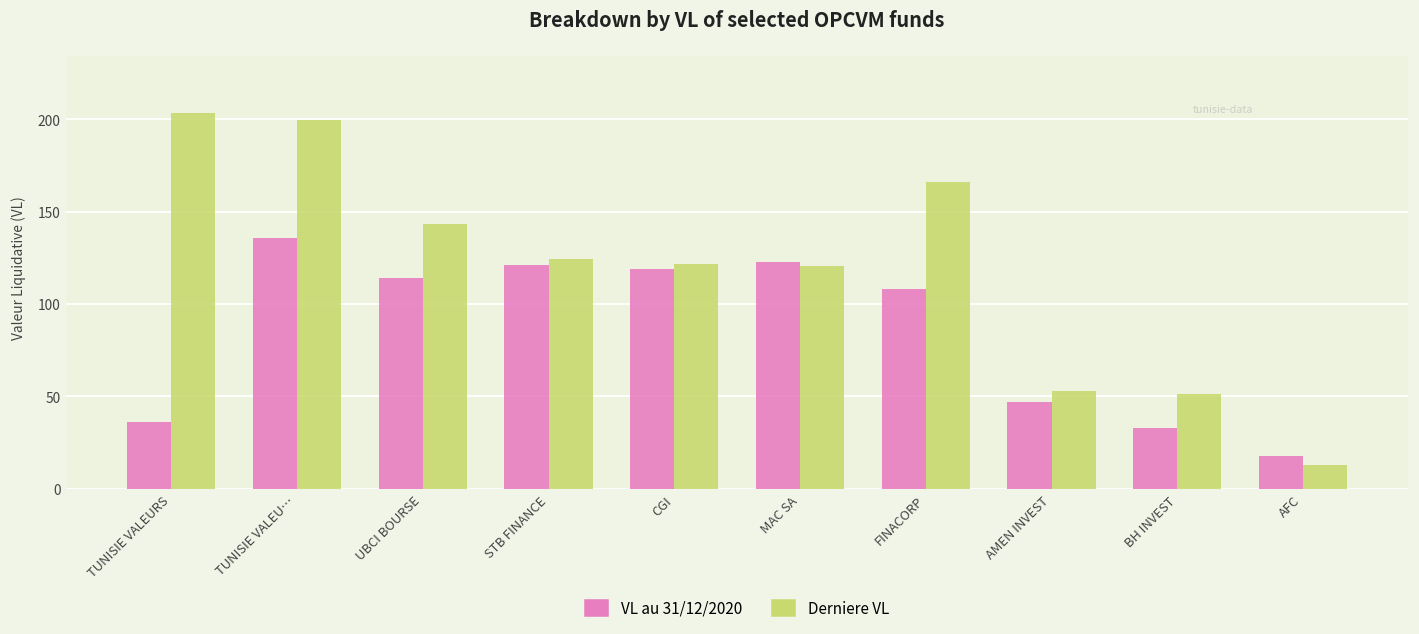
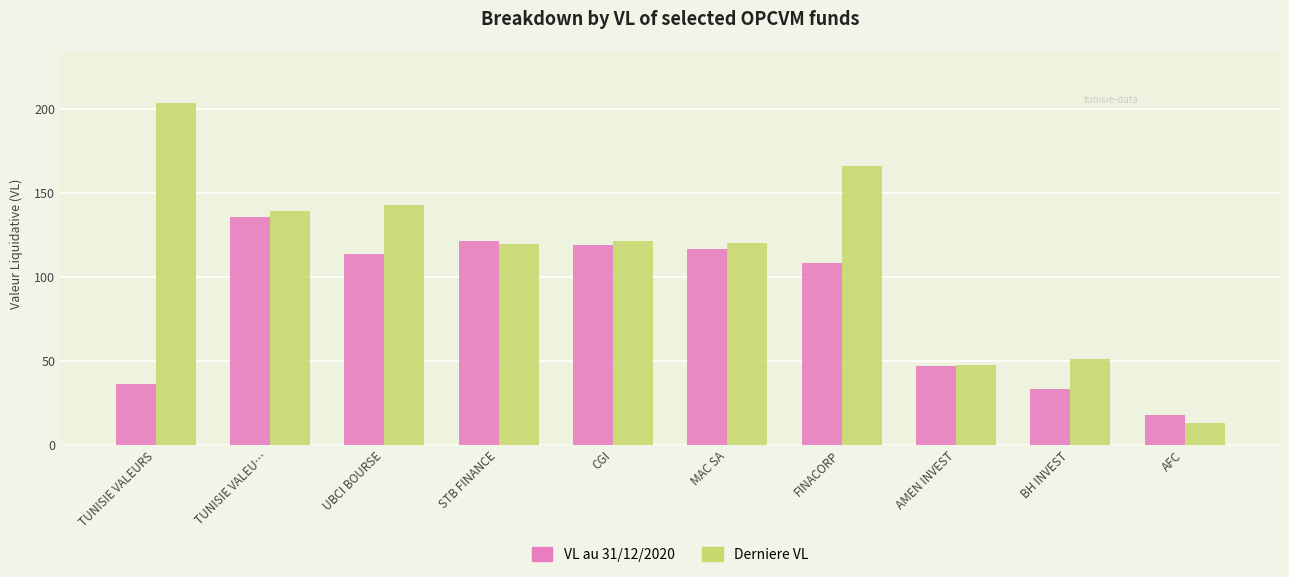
Derniere VL, TUNISIE VALEU…: 199 -> 139
Derniere VL, STB FINANCE: 125 -> 120
VL au 31/12/2020, MAC SA: 123 -> 117
Derniere VL, AMEN INVEST: 53 -> 48
